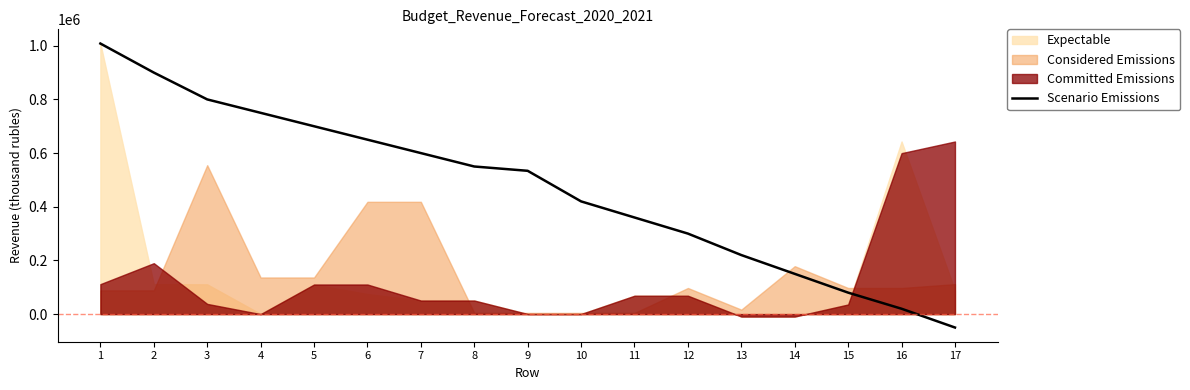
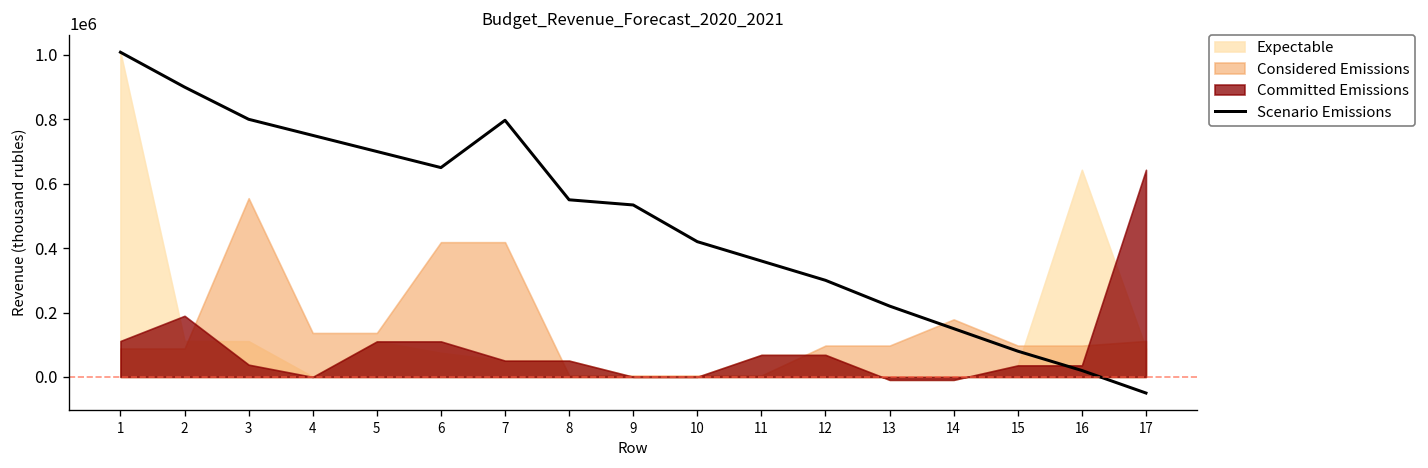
Scenario Emissions, 7: 600000 -> 800000
Considered Emissions, 13: 20000 -> 100000
Committed Emissions, 16: 600000 -> 40000
